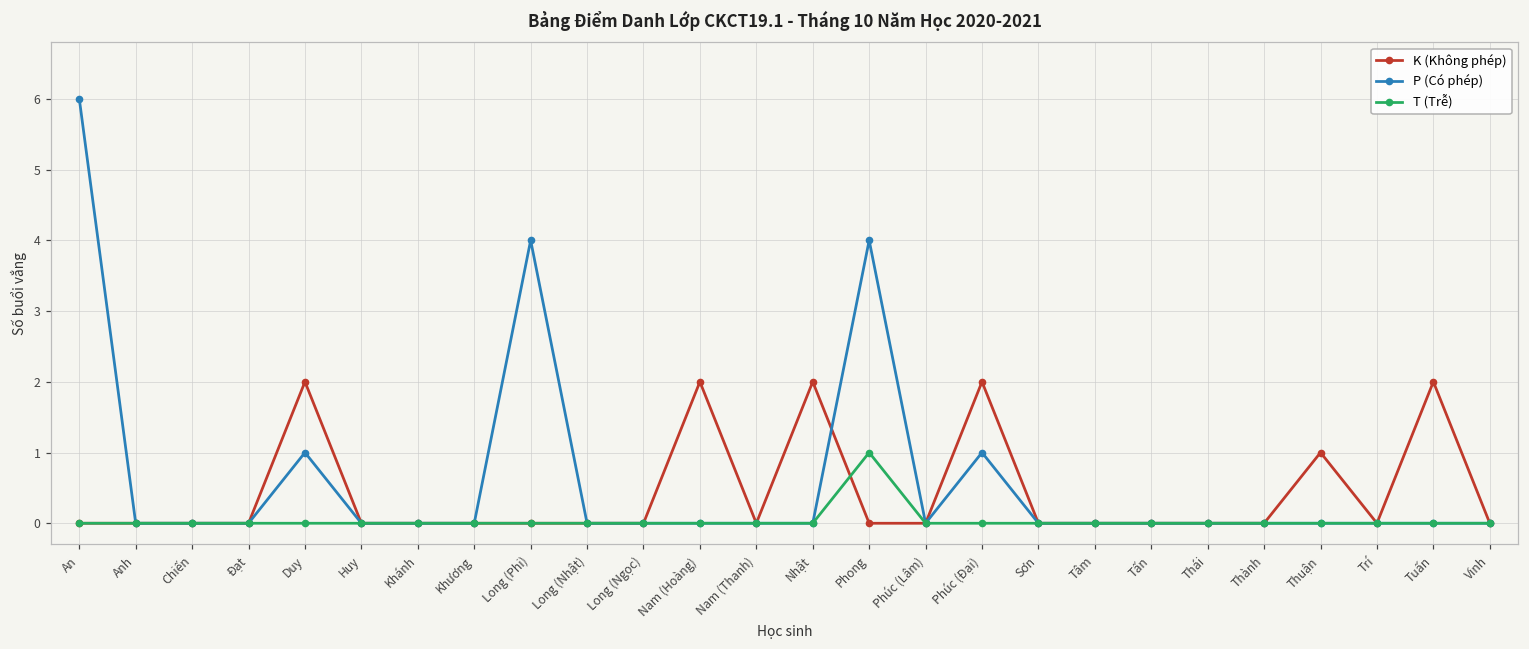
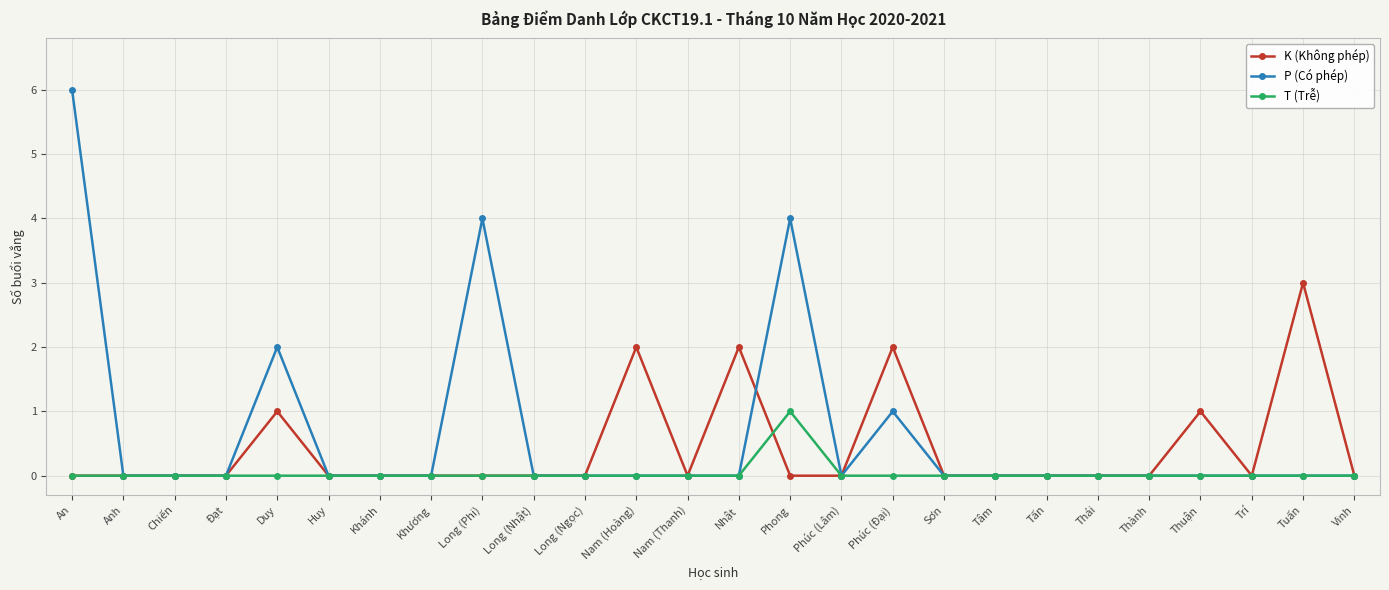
K (Không phép), Duy: 2 -> 1
P (Có phép), Duy: 1 -> 2
K (Không phép), Tuấn: 2 -> 3
